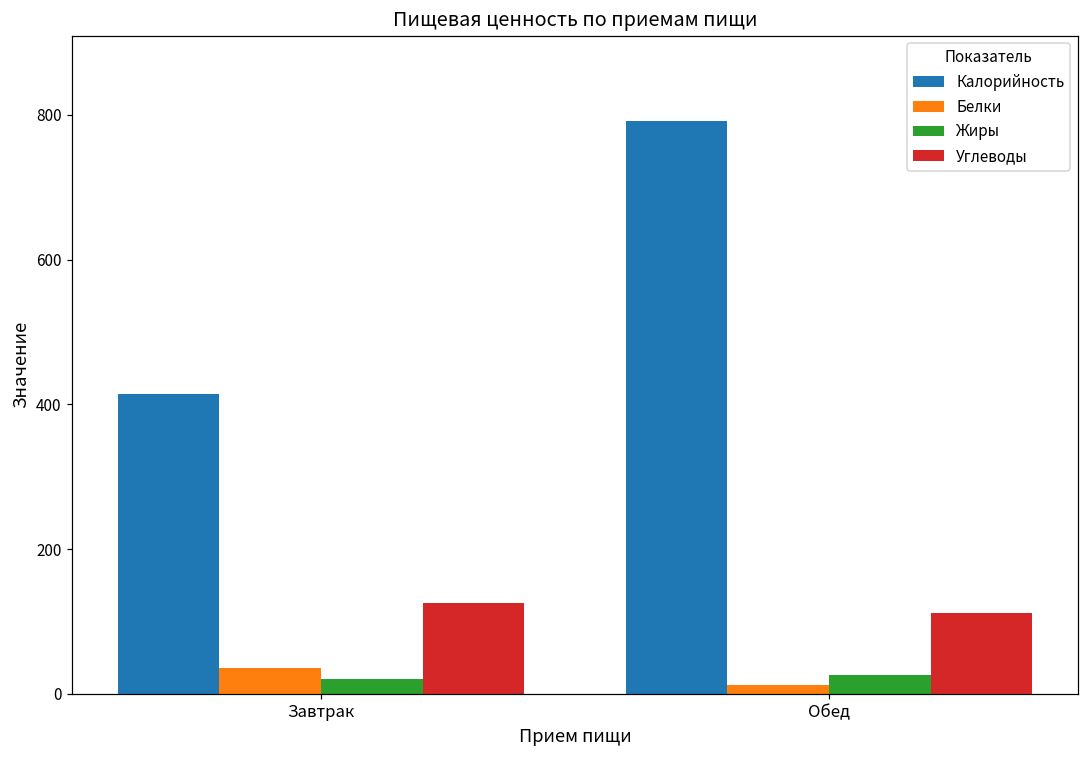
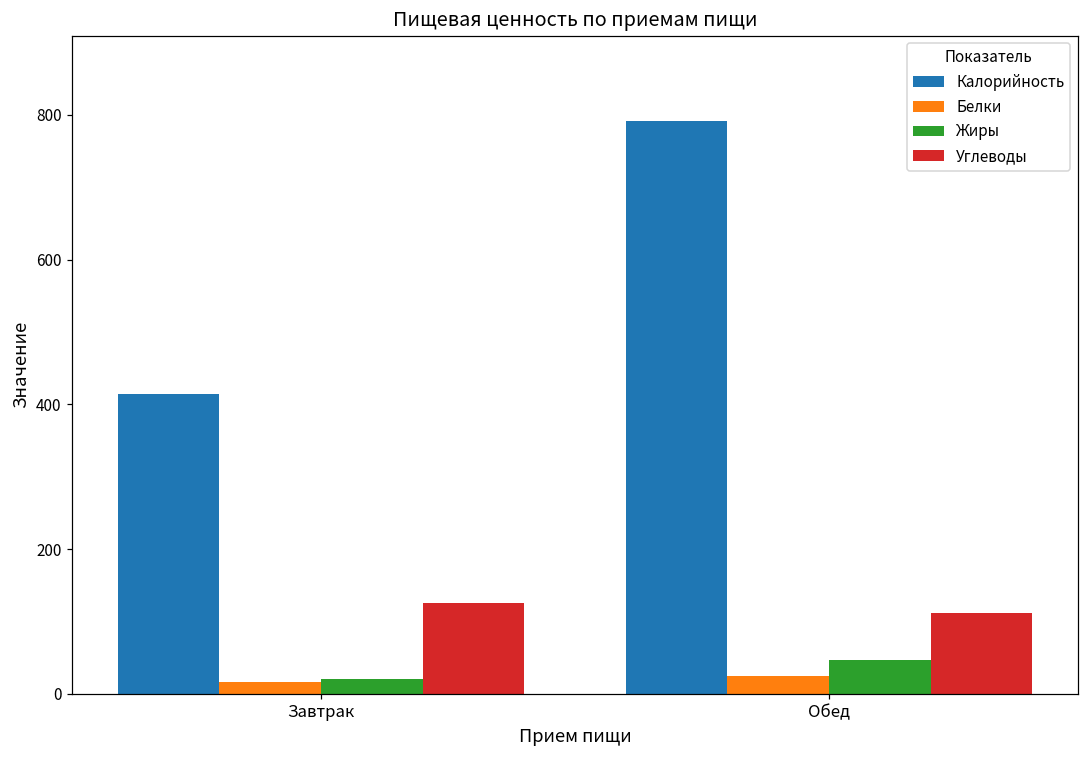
Белки, Завтрак: 40 -> 20
Белки, Обед: 10 -> 30
Жиры, Обед: 30 -> 50
